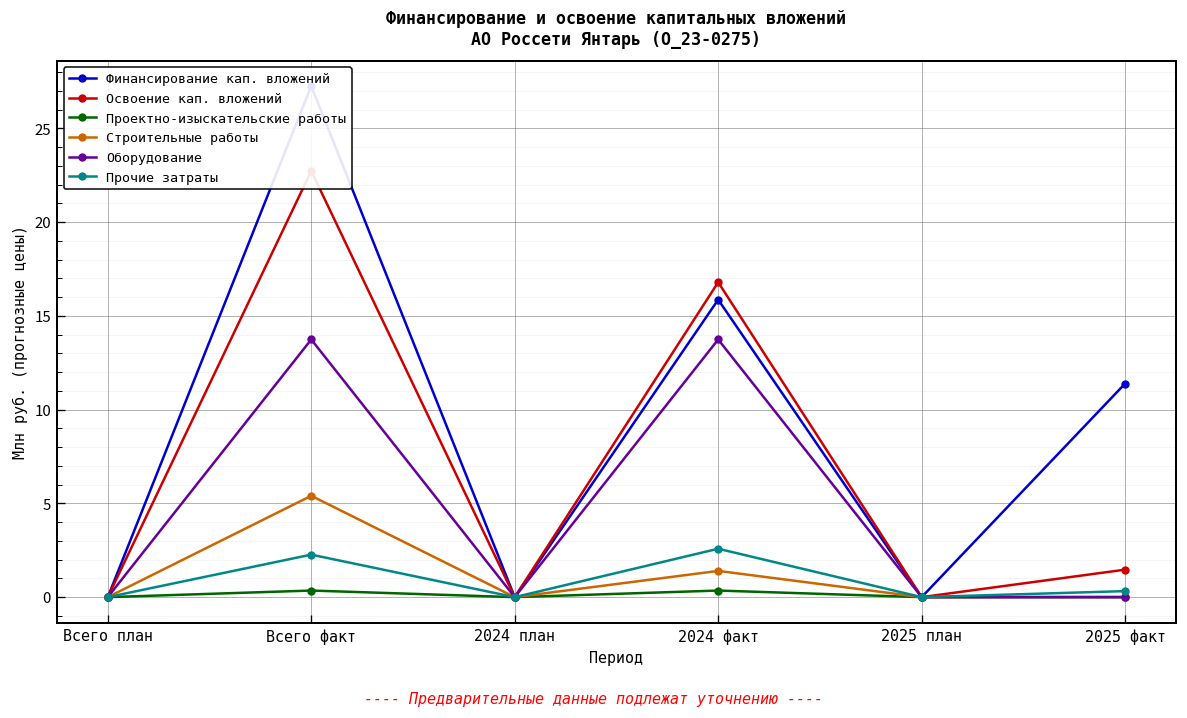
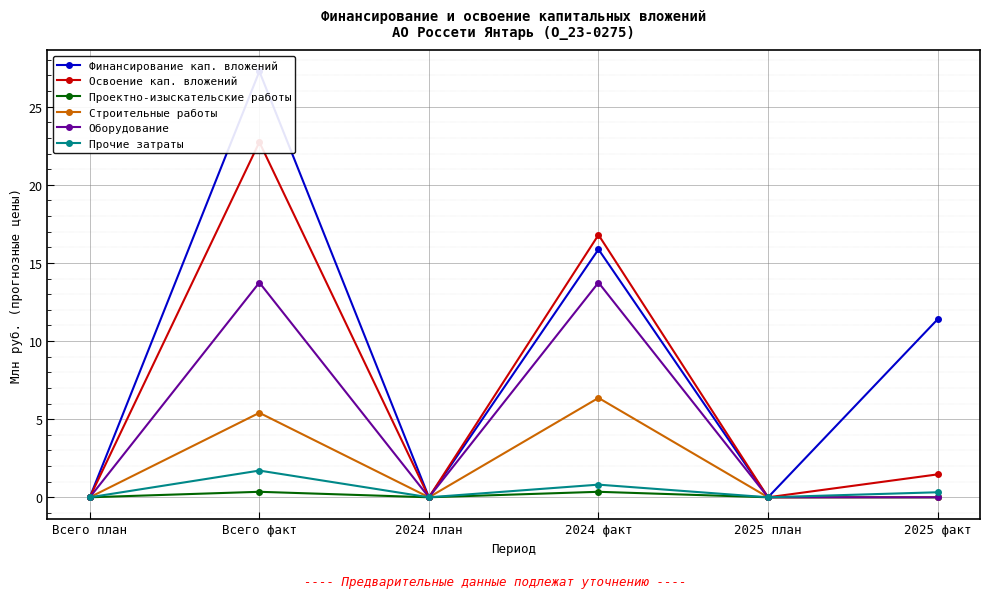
Прочие затраты, Всего факт: 2.3 -> 1.7
Строительные работы, 2024 факт: 1.4 -> 6.4
Прочие затраты, 2024 факт: 2.6 -> 0.8
